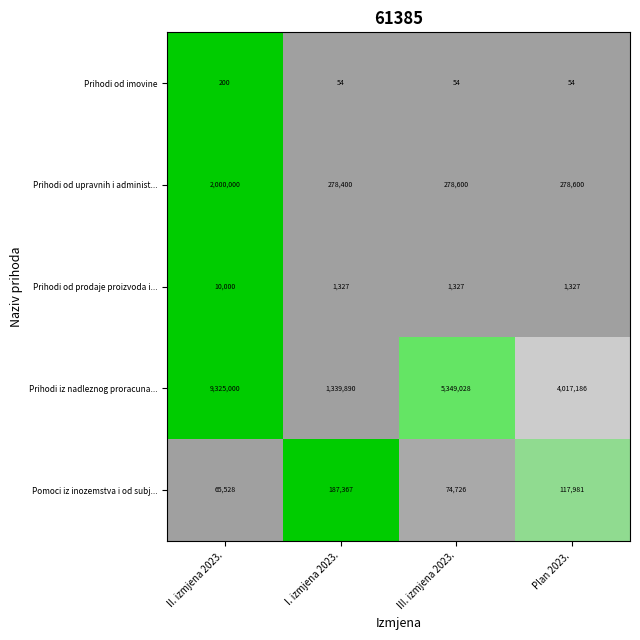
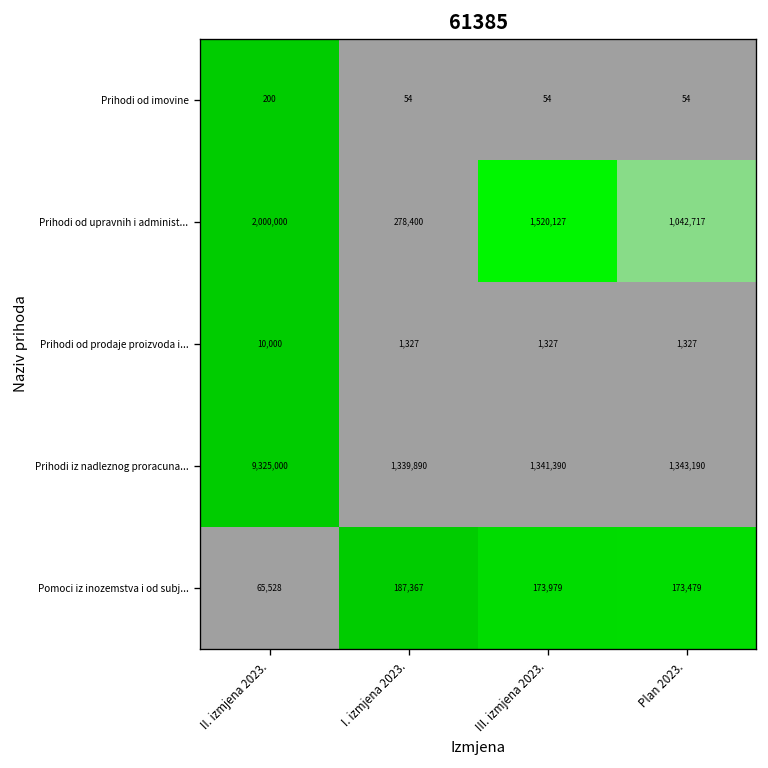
Prihodi od upravnih i administ..., III. izmjena 2023.: 278,600 -> 1,520,127
Prihodi od upravnih i administ..., Plan 2023.: 278,600 -> 1,042,717
Prihodi iz nadleznog proracuna..., III. izmjena 2023.: 5,349,028 -> 1,341,390
Prihodi iz nadleznog proracuna..., Plan 2023.: 4,017,186 -> 1,343,190
Pomoci iz inozemstva i od subj..., III. izmjena 2023.: 74,726 -> 173,979
Pomoci iz inozemstva i od subj..., Plan 2023.: 117,981 -> 173,479
